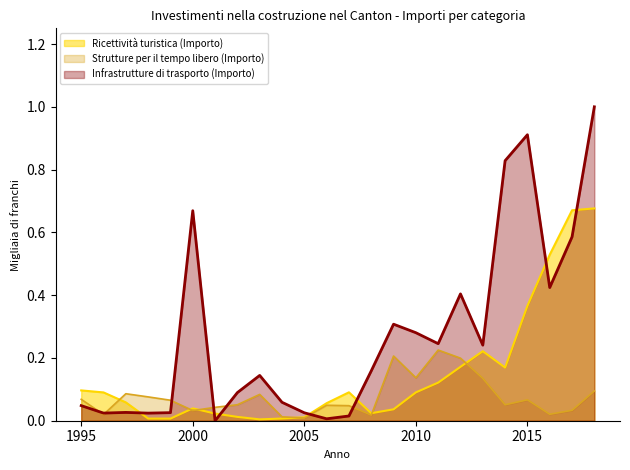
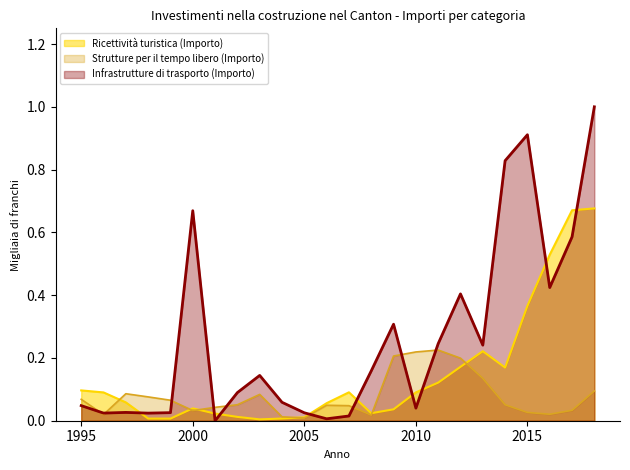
Strutture per il tempo libero (Importo), 2010: 0.14 -> 0.22
Infrastrutture di trasporto (Importo), 2010: 0.28 -> 0.04
Strutture per il tempo libero (Importo), 2015: 0.07 -> 0.03
